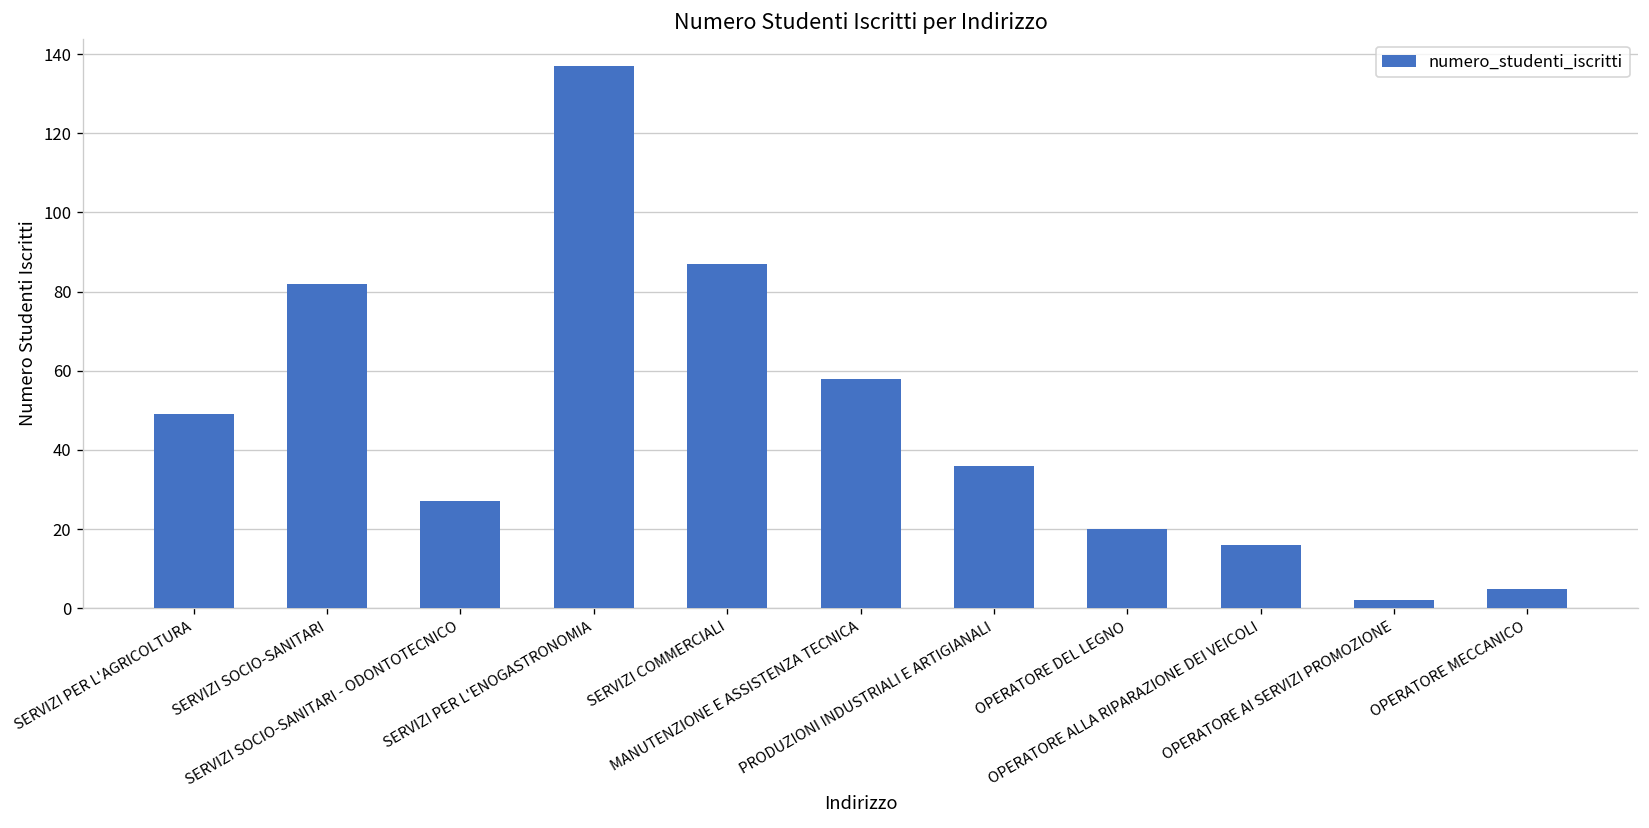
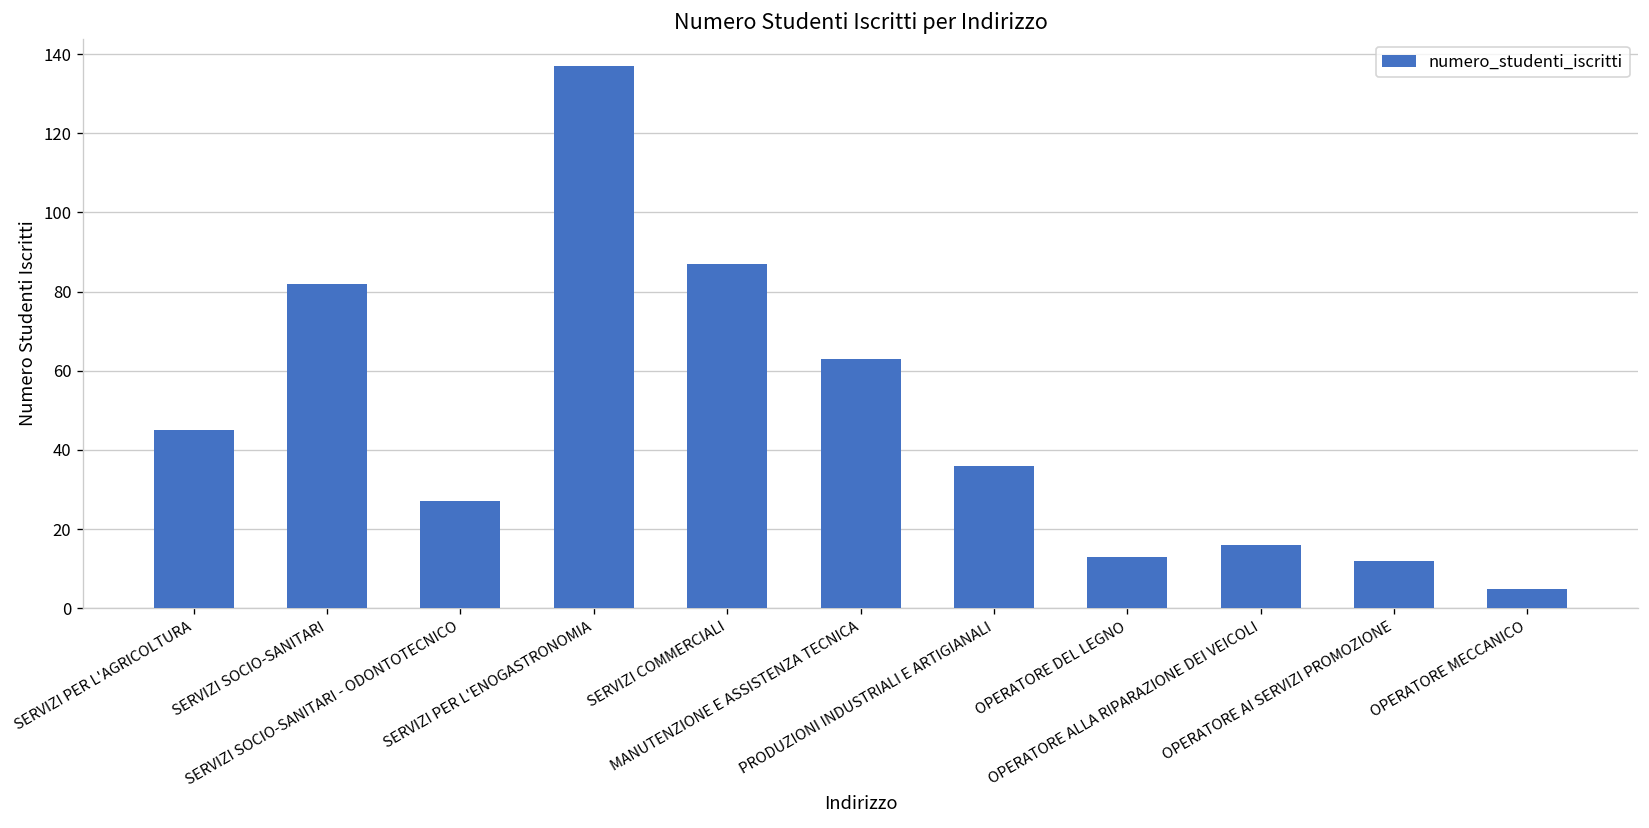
SERVIZI PER L'AGRICOLTURA: 49 -> 45
MANUTENZIONE E ASSISTENZA TECNICA: 58 -> 63
OPERATORE DEL LEGNO: 20 -> 13
OPERATORE AI SERVIZI PROMOZIONE: 2 -> 12
